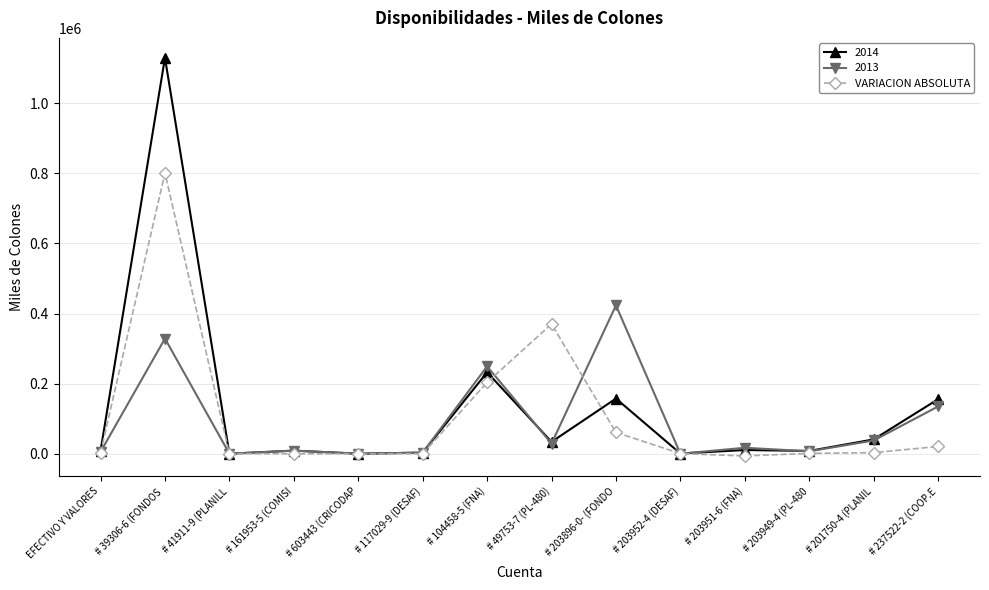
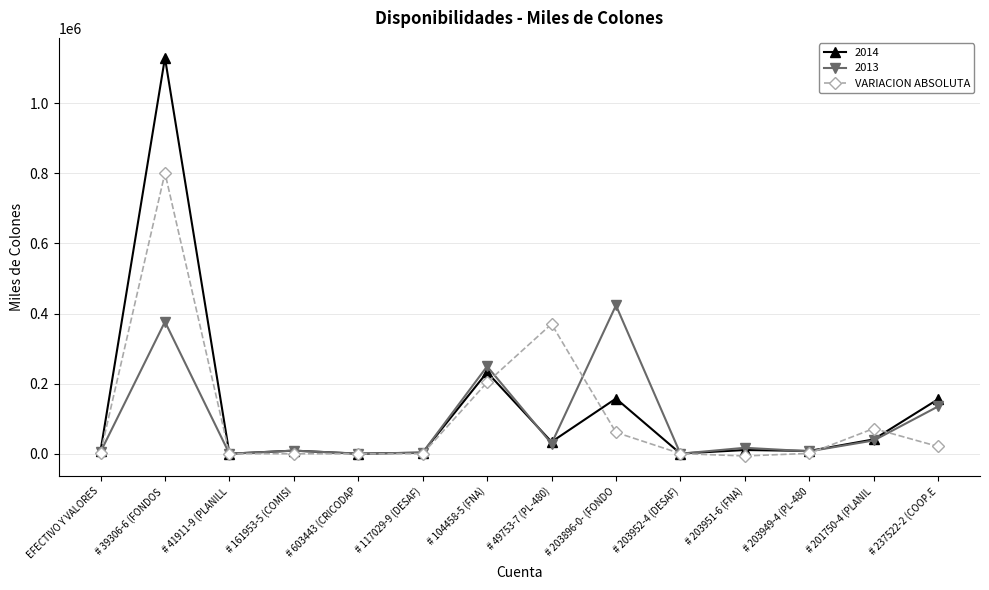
2013, # 39306-6 (FONDOS: 330000 -> 380000
VARIACION ABSOLUTA, # 201750-4 (PLANIL: 0 -> 70000
